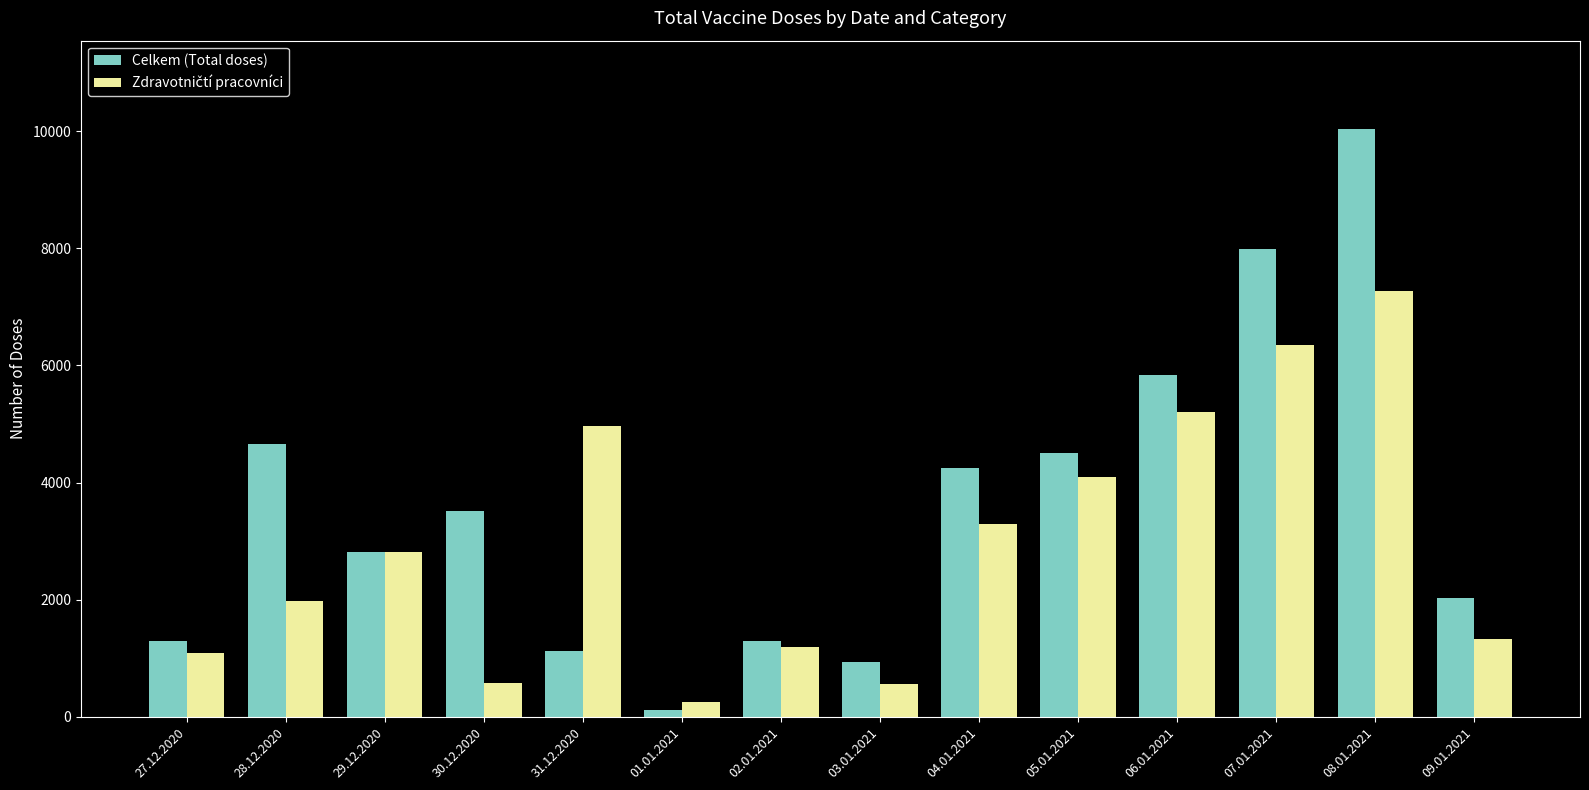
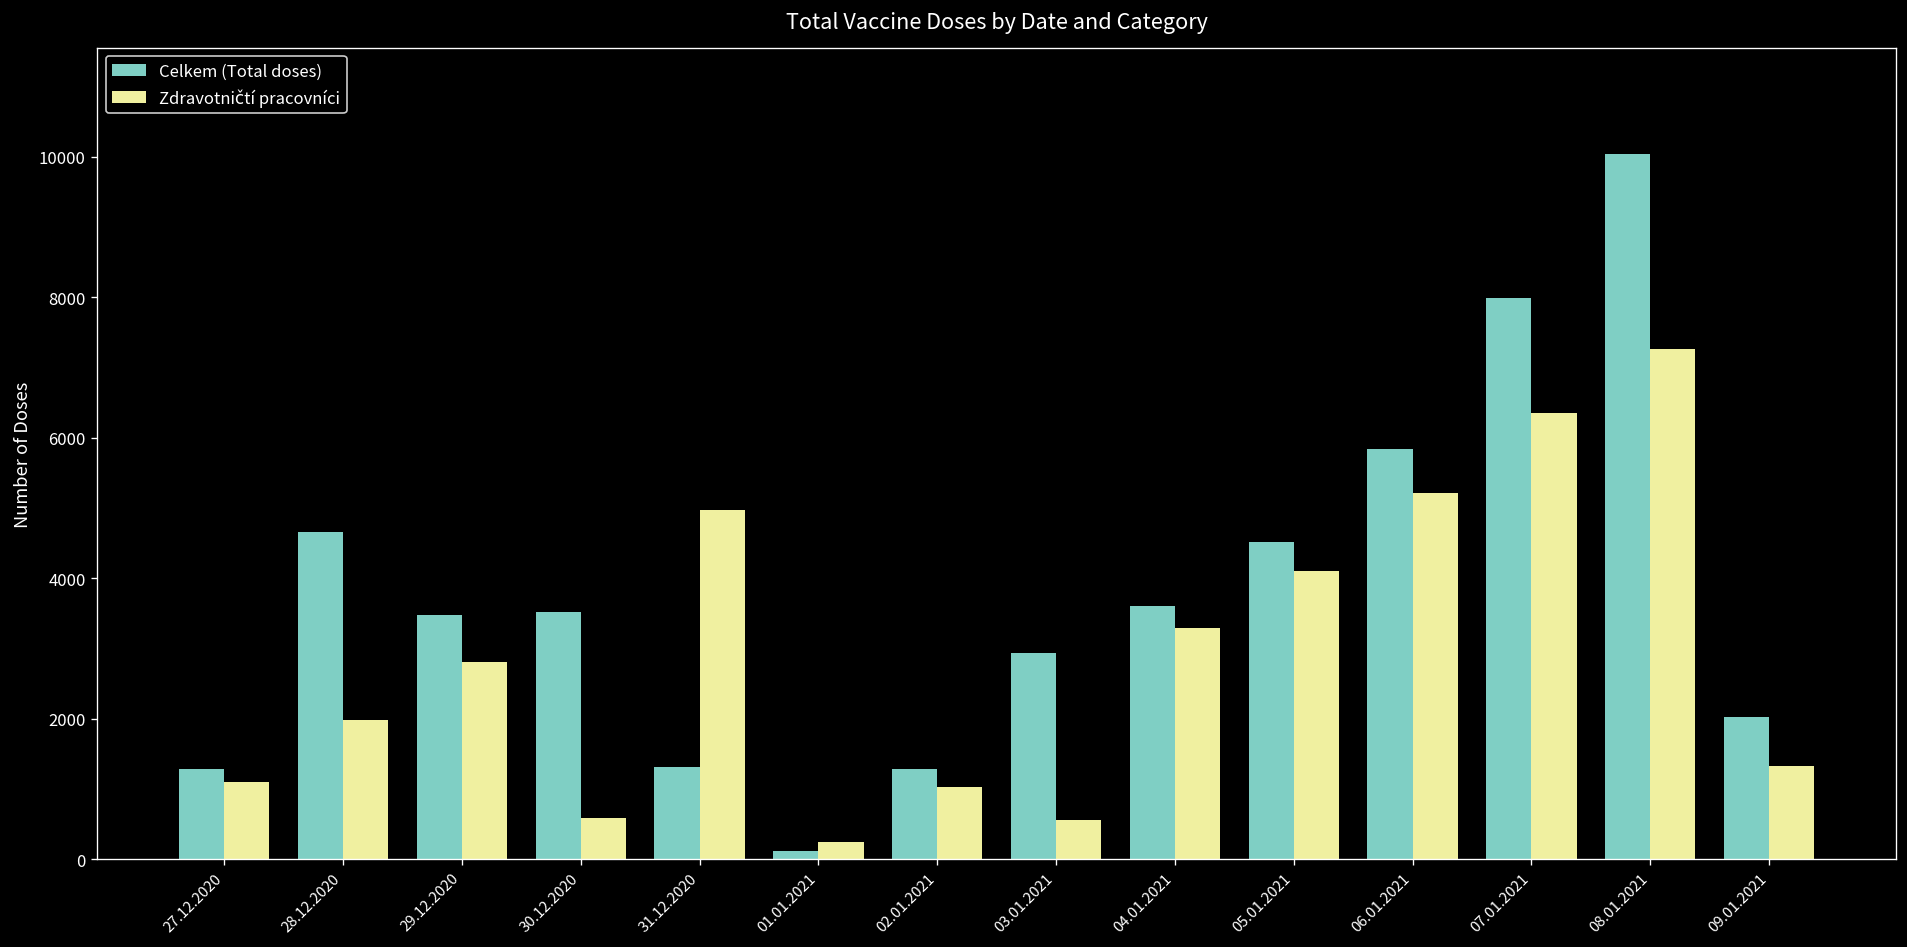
Celkem (Total doses), 29.12.2020: 2800 -> 3500
Celkem (Total doses), 31.12.2020: 1100 -> 1300
Zdravotničtí pracovníci, 02.01.2021: 1200 -> 1000
Celkem (Total doses), 03.01.2021: 900 -> 2900
Celkem (Total doses), 04.01.2021: 4300 -> 3600
